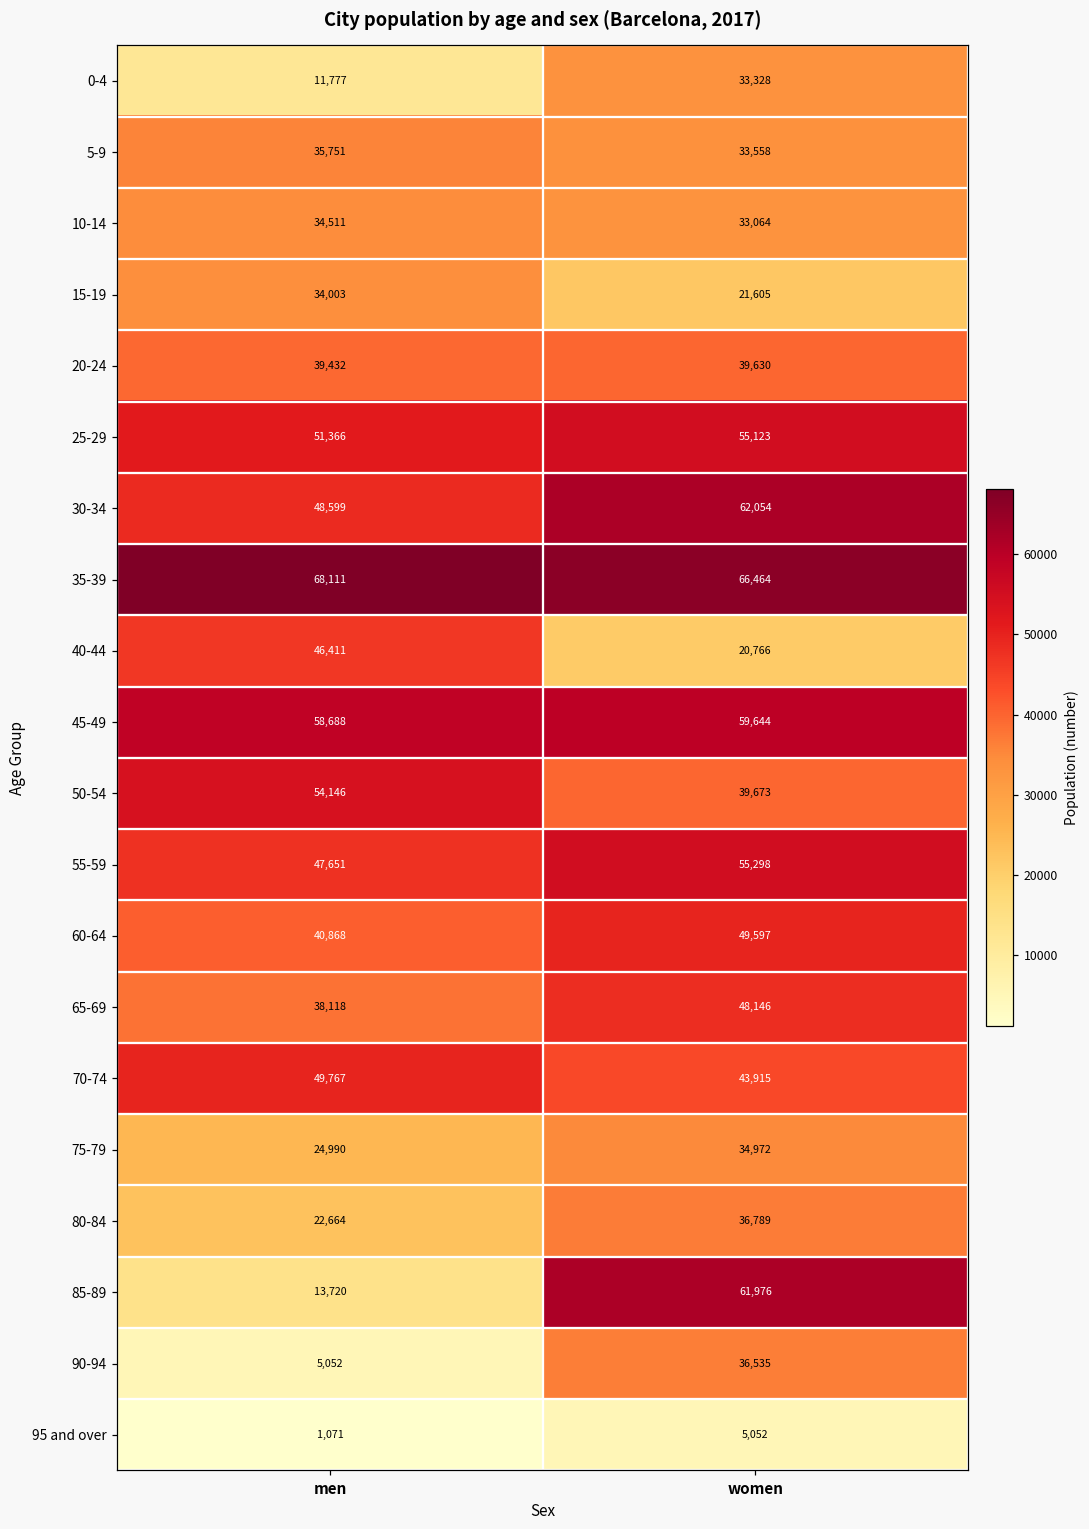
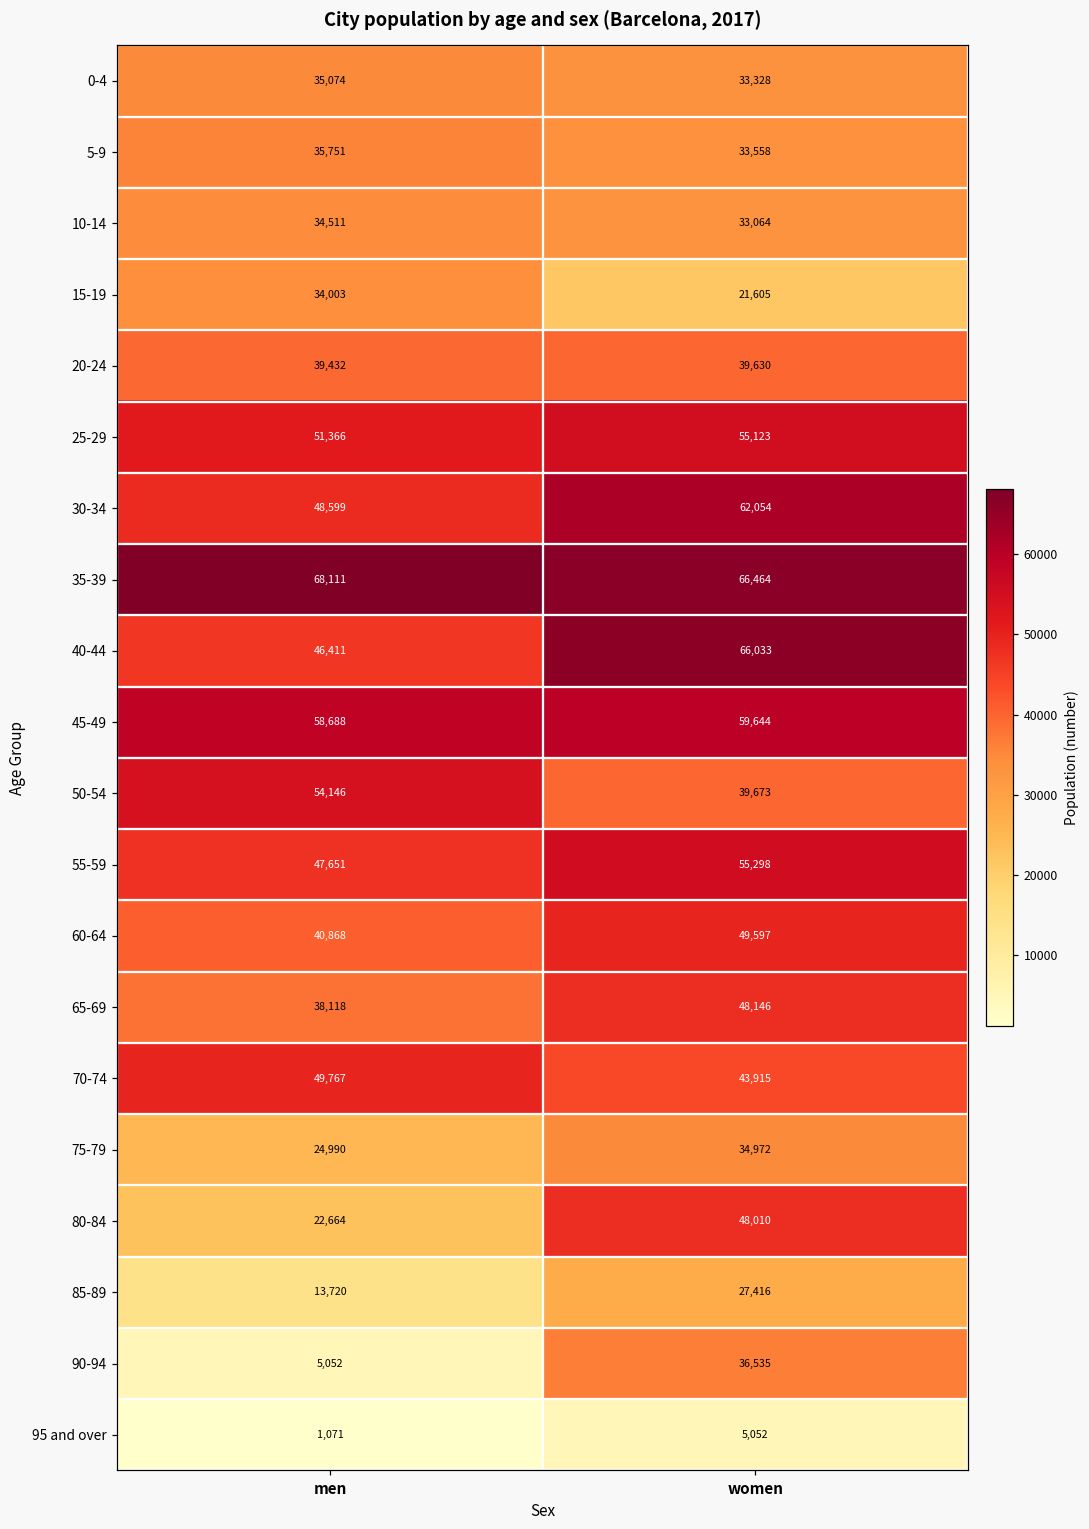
0-4, men: 11,777 -> 35,074
40-44, women: 20,766 -> 66,033
80-84, women: 36,789 -> 48,010
85-89, women: 61,976 -> 27,416
